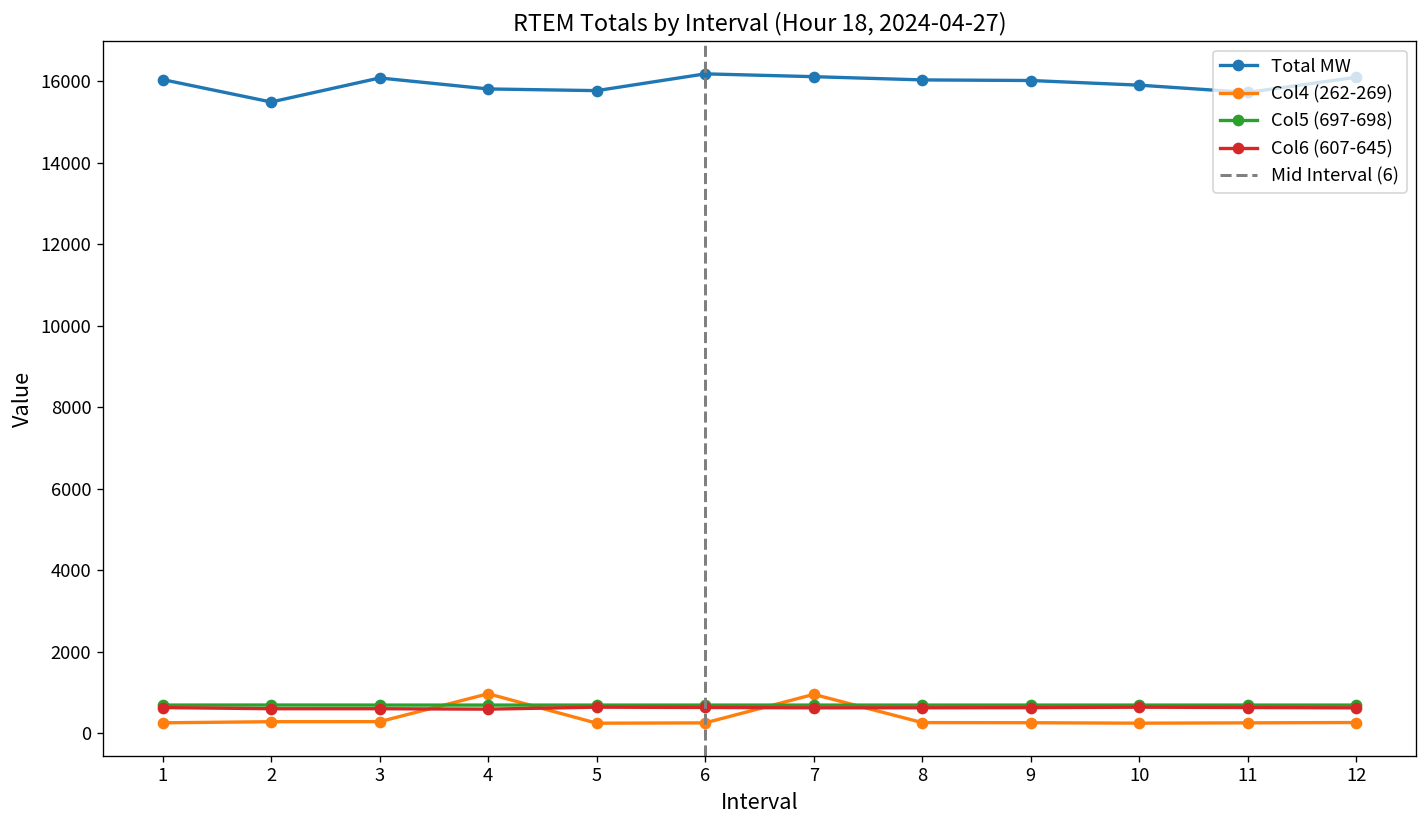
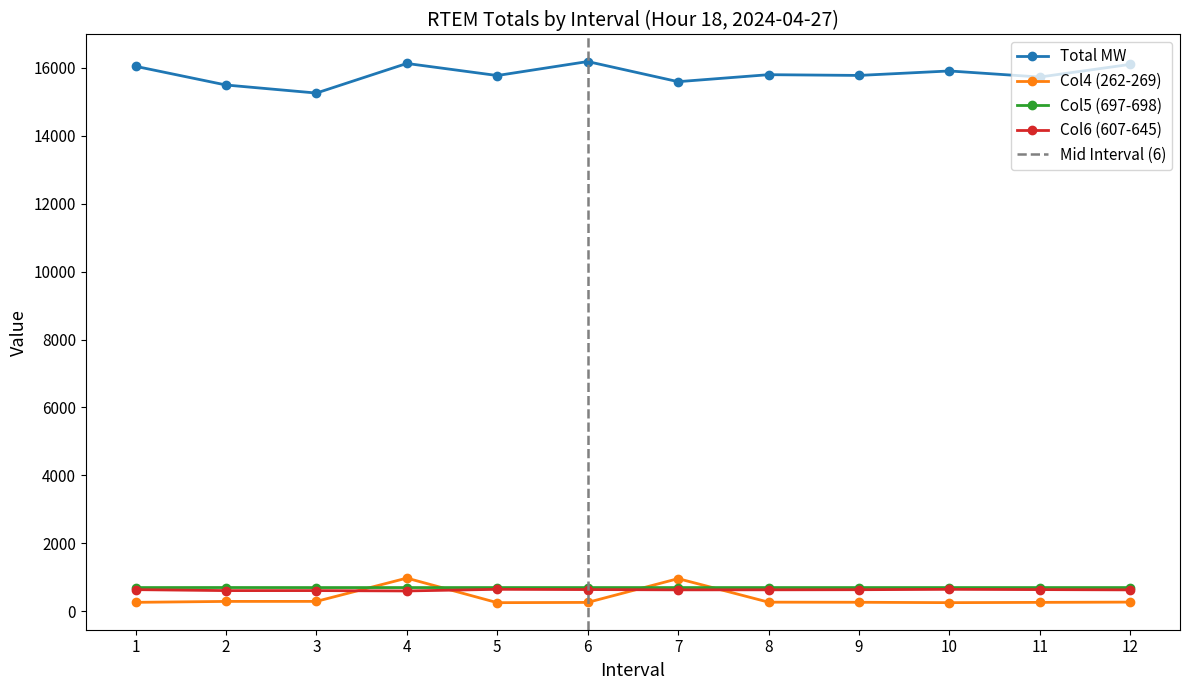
Total MW, 3: 16100 -> 15300
Total MW, 4: 15800 -> 16100
Total MW, 7: 16100 -> 15600
Total MW, 8: 16000 -> 15800
Total MW, 9: 16000 -> 15800
